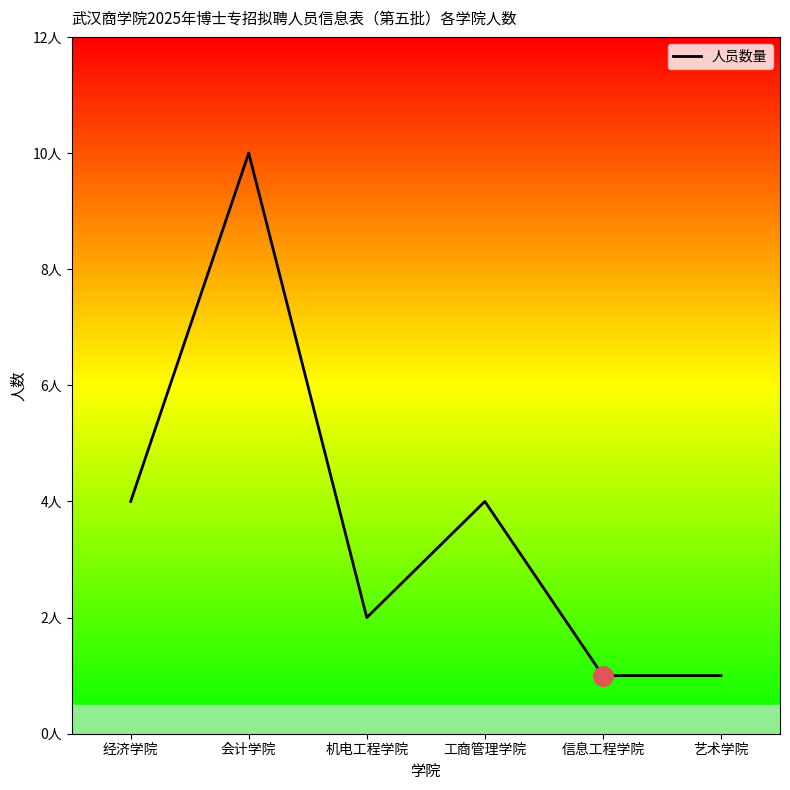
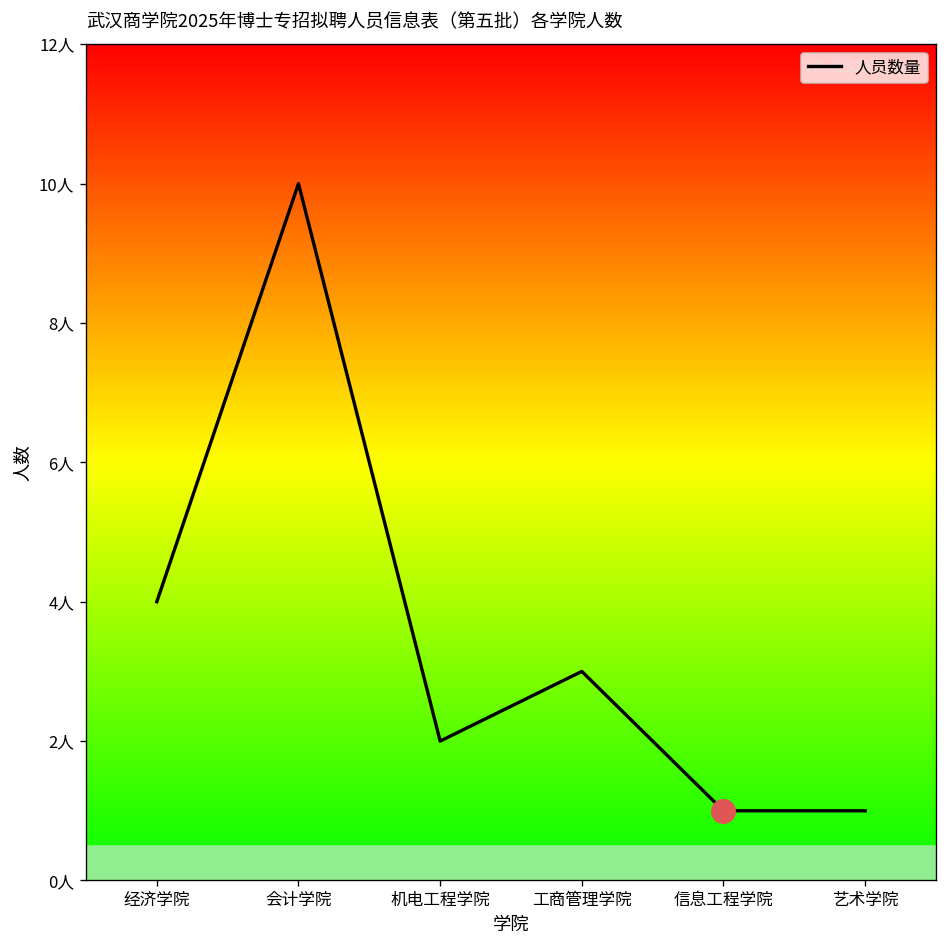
人员数量, 工商管理学院: 4人 -> 3人
